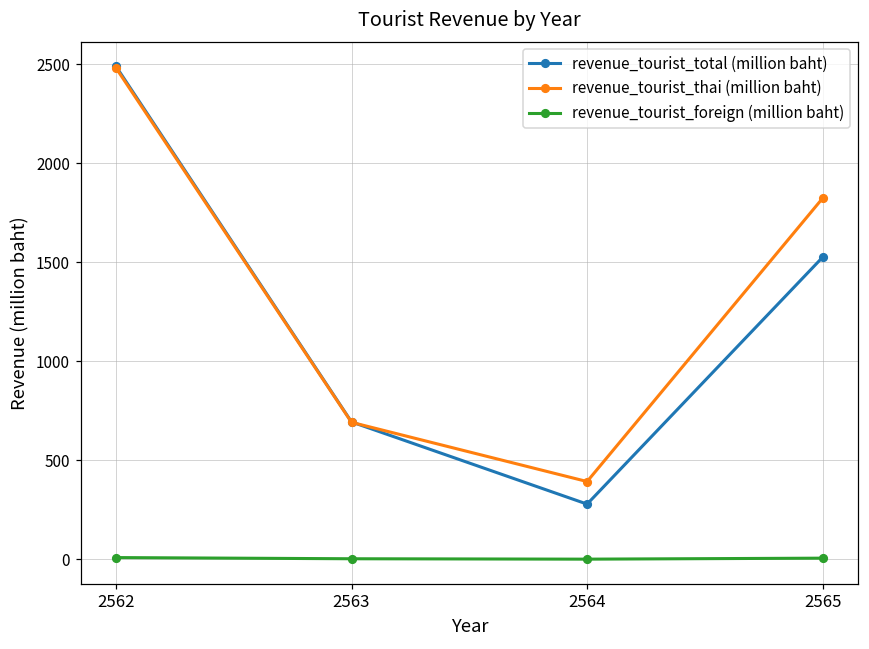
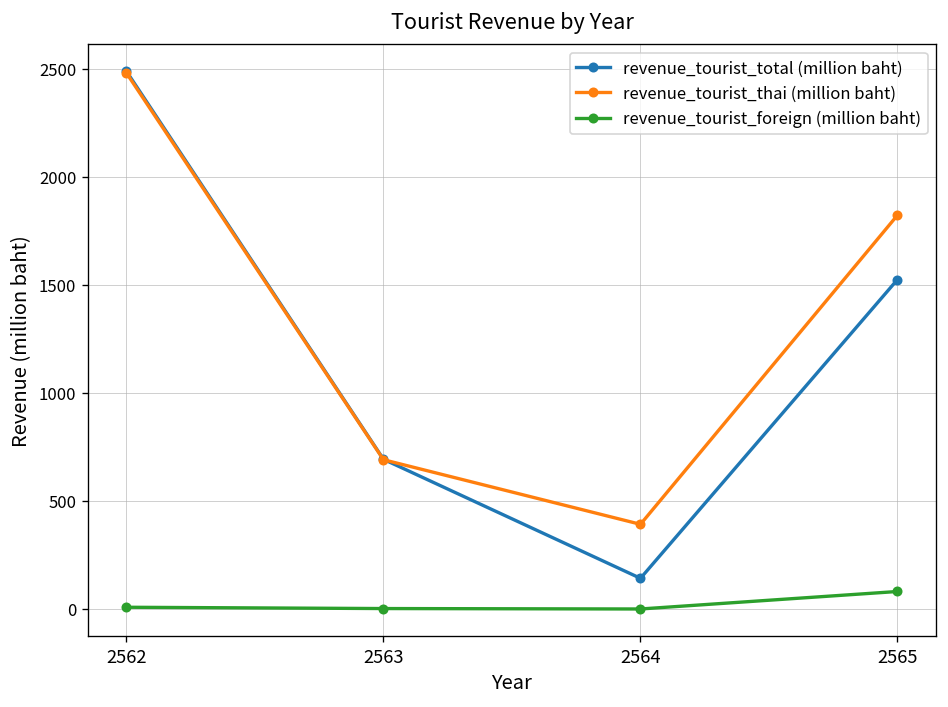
revenue_tourist_total (million baht), 2564: 280 -> 140
revenue_tourist_foreign (million baht), 2565: 10 -> 80
